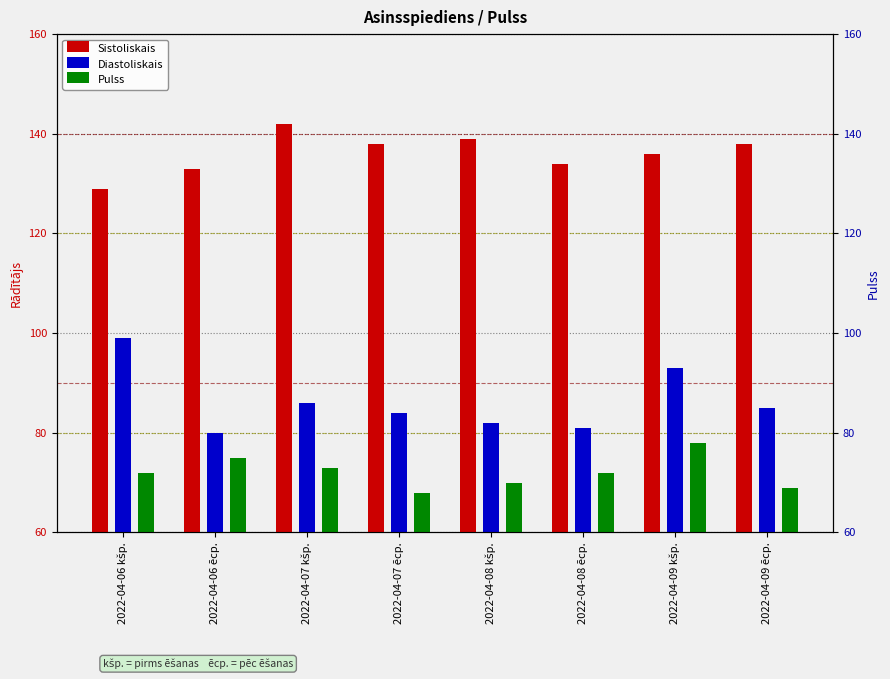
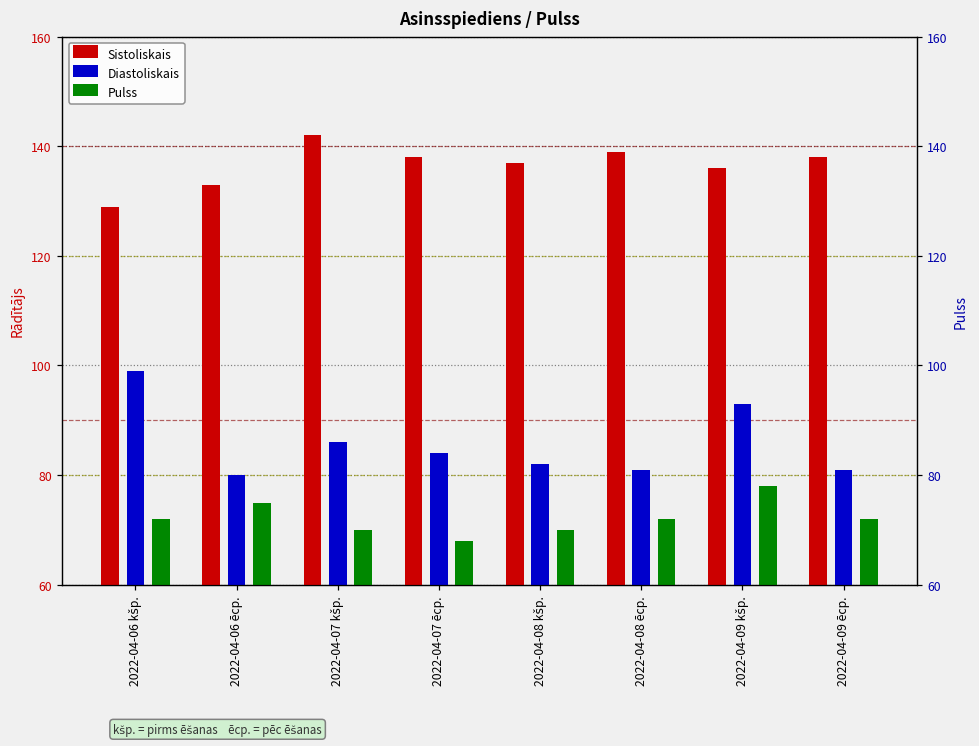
Pulss, 2022-04-07 kšp.: 73 -> 70
Sistoliskais, 2022-04-08 kšp.: 139 -> 137
Sistoliskais, 2022-04-08 ēcp.: 134 -> 139
Diastoliskais, 2022-04-09 ēcp.: 85 -> 81
Pulss, 2022-04-09 ēcp.: 69 -> 72
